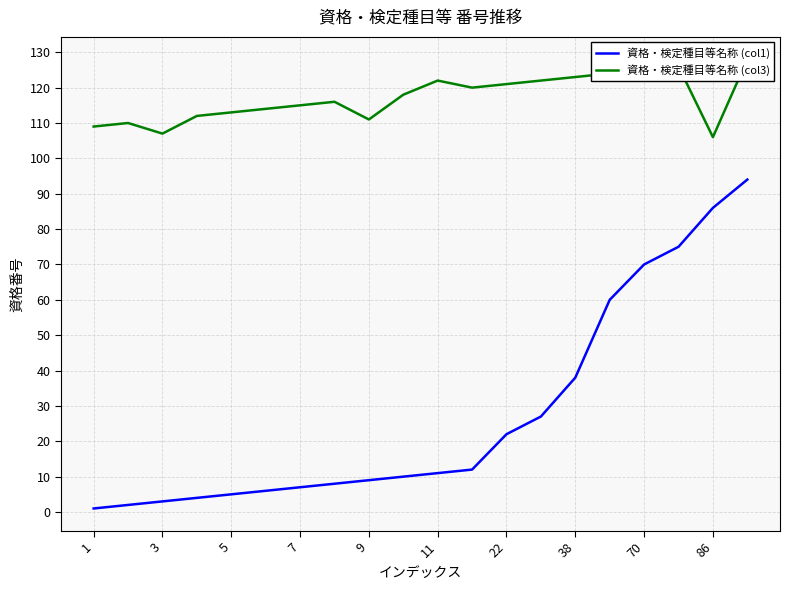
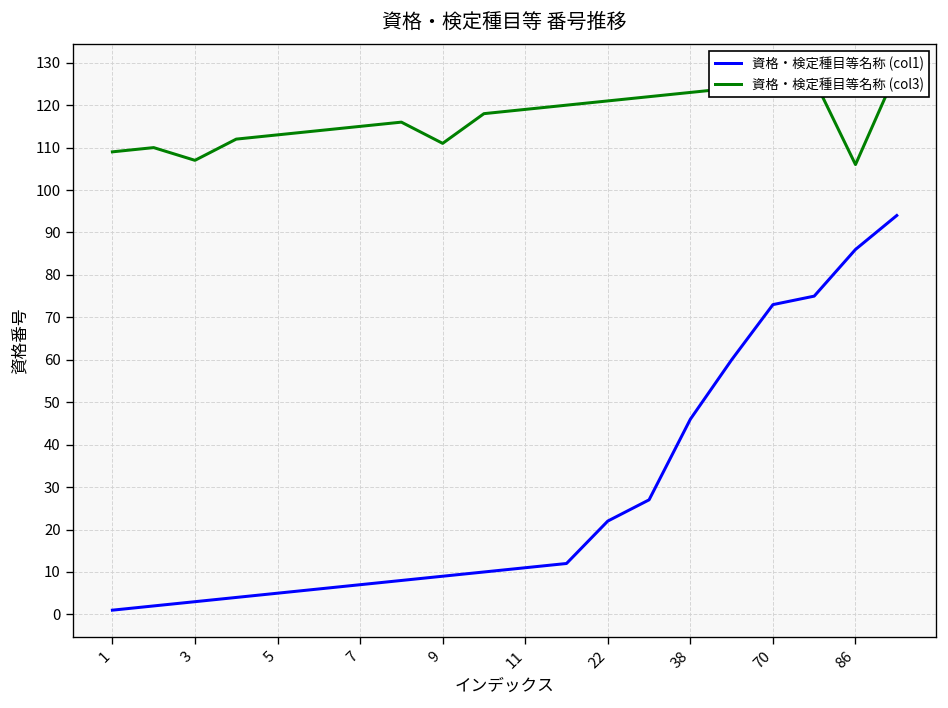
資格・検定種目等名称 (col3), 11: 122 -> 119
資格・検定種目等名称 (col1), 38: 38 -> 46
資格・検定種目等名称 (col1), 70: 70 -> 73
